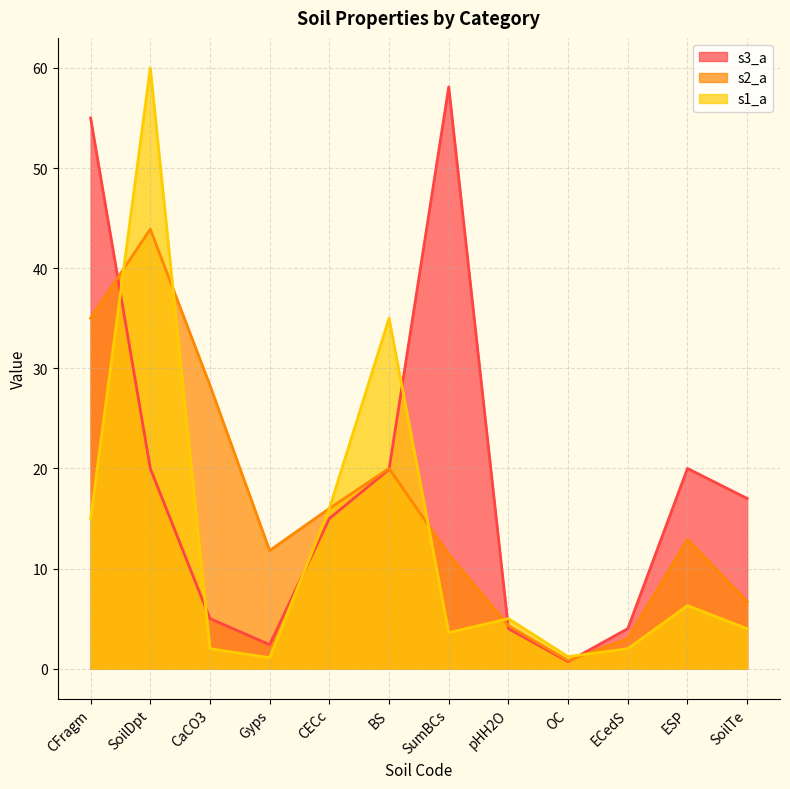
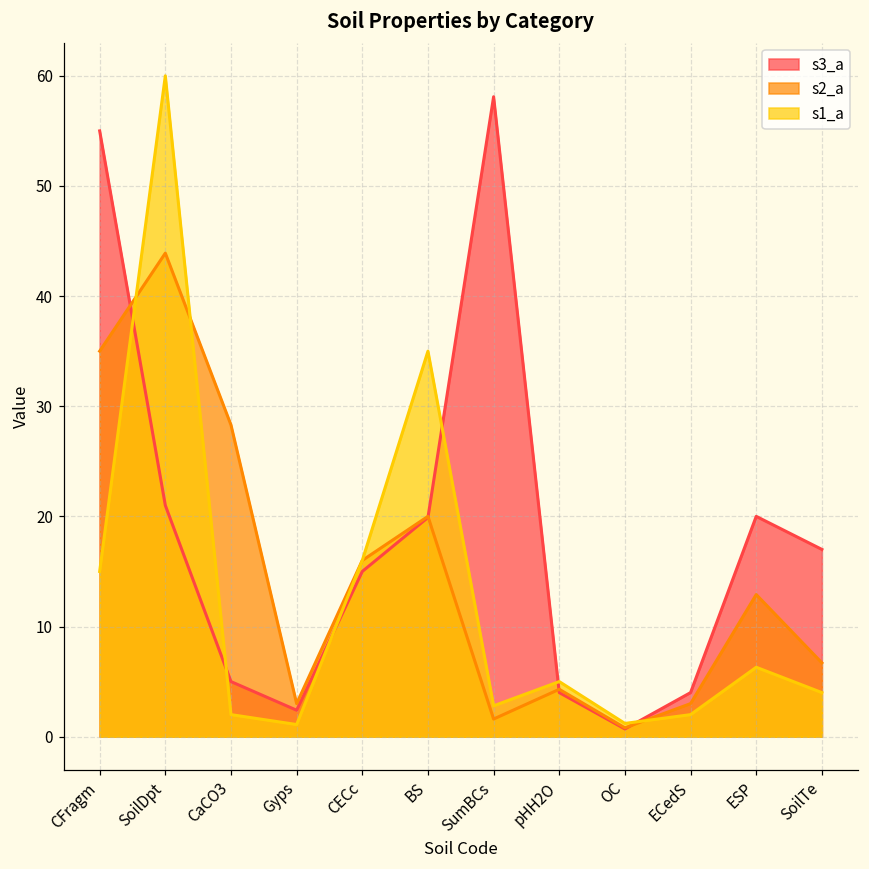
s3_a, SoilDpt: 20 -> 21
s2_a, Gyps: 11.8 -> 3.0
s2_a, SumBCs: 11.4 -> 1.6
s1_a, SumBCs: 3.6 -> 2.8
